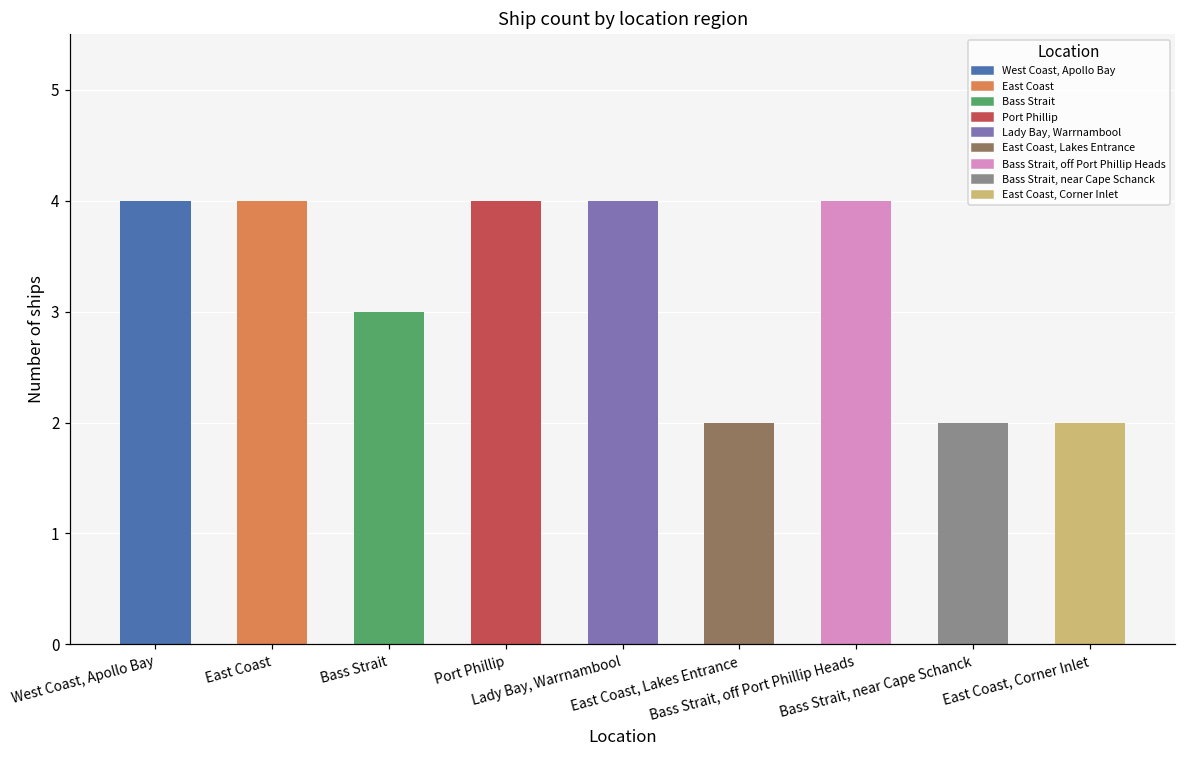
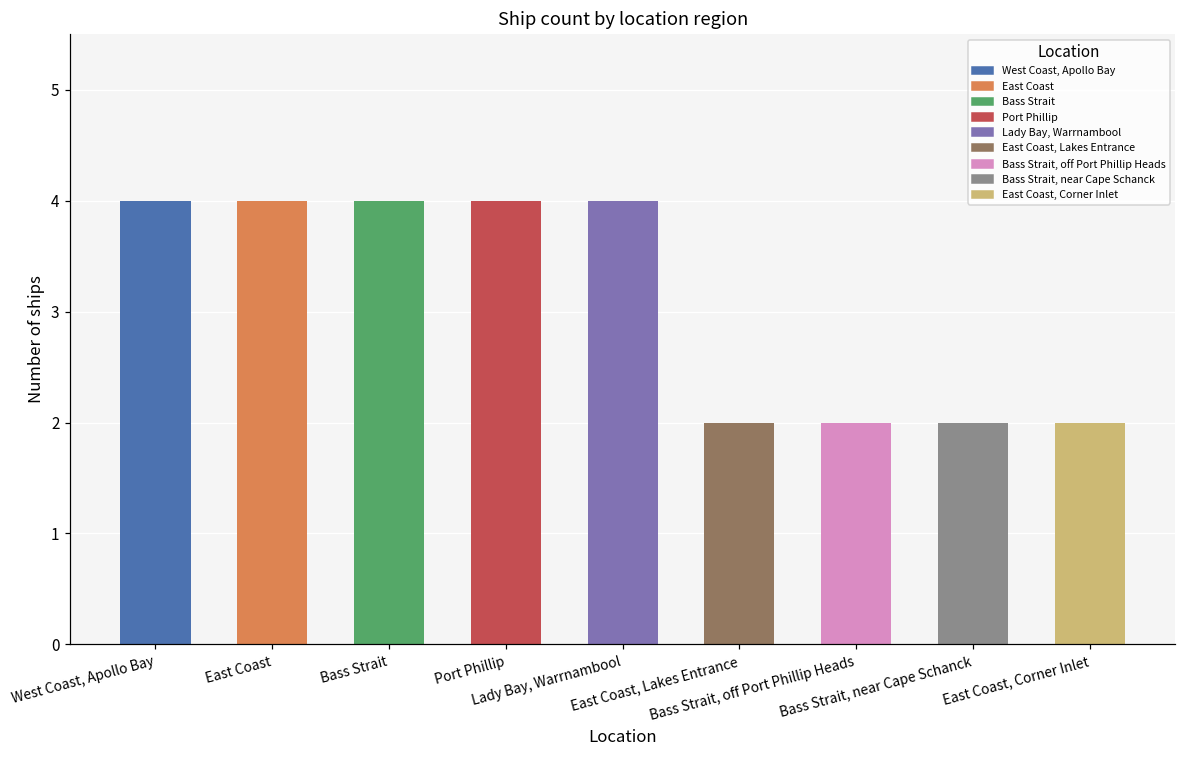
Bass Strait: 3 -> 4
Bass Strait, off Port Phillip Heads: 4 -> 2
